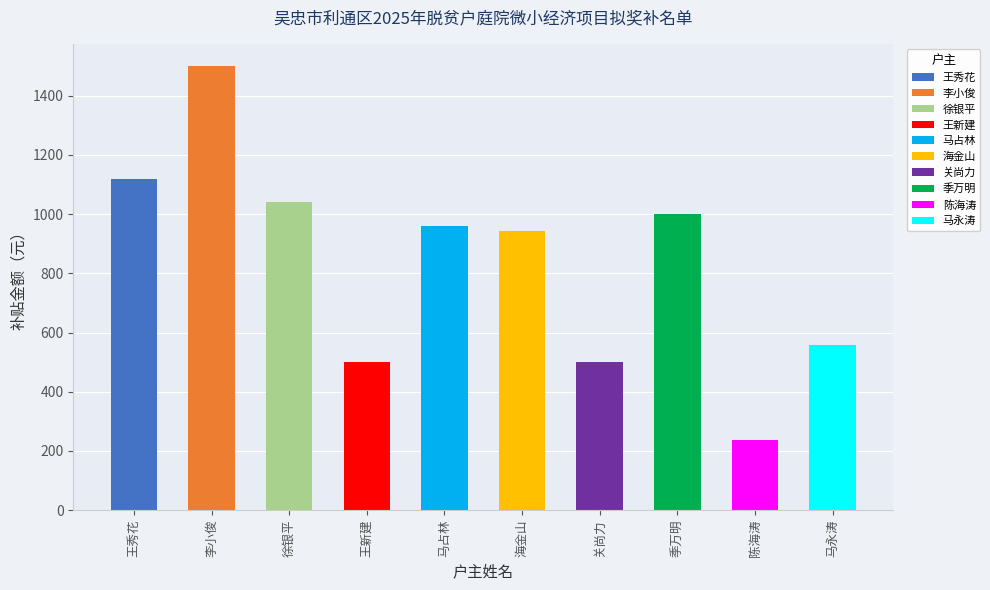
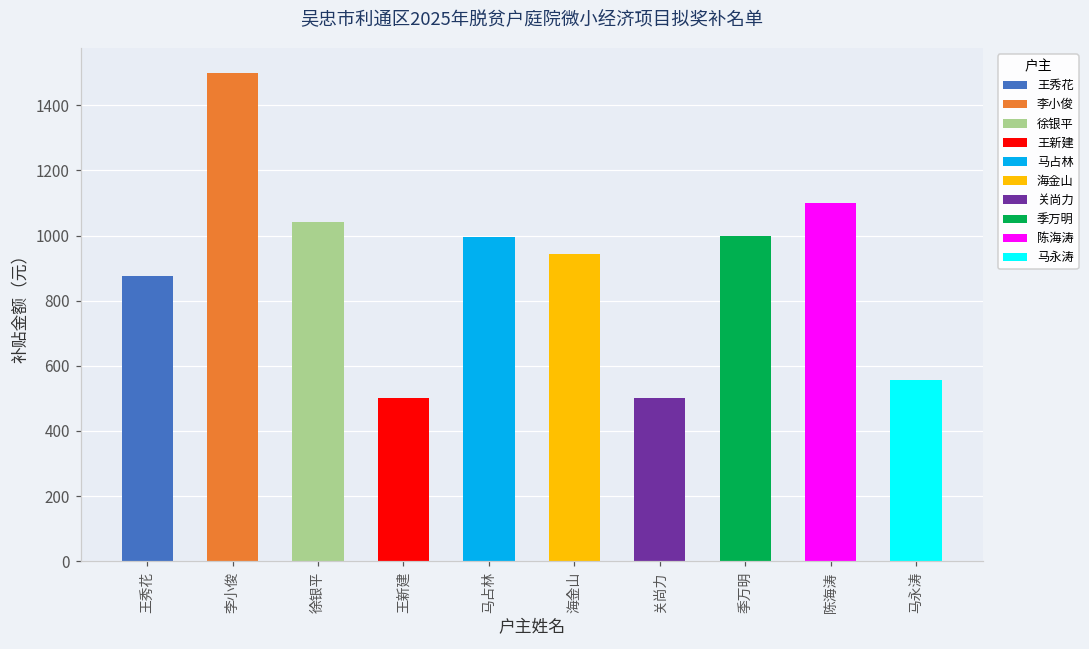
王秀花: 1120 -> 880
马占林: 960 -> 990
陈海涛: 240 -> 1100
